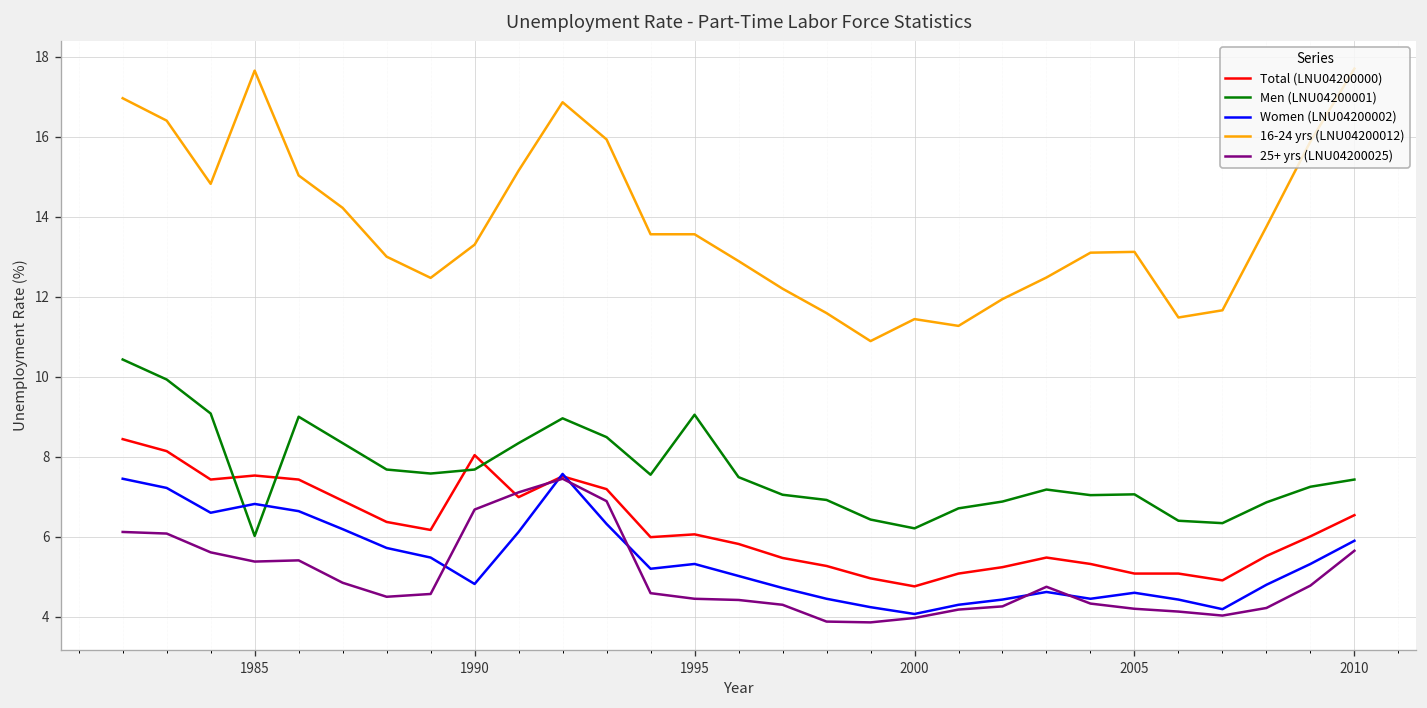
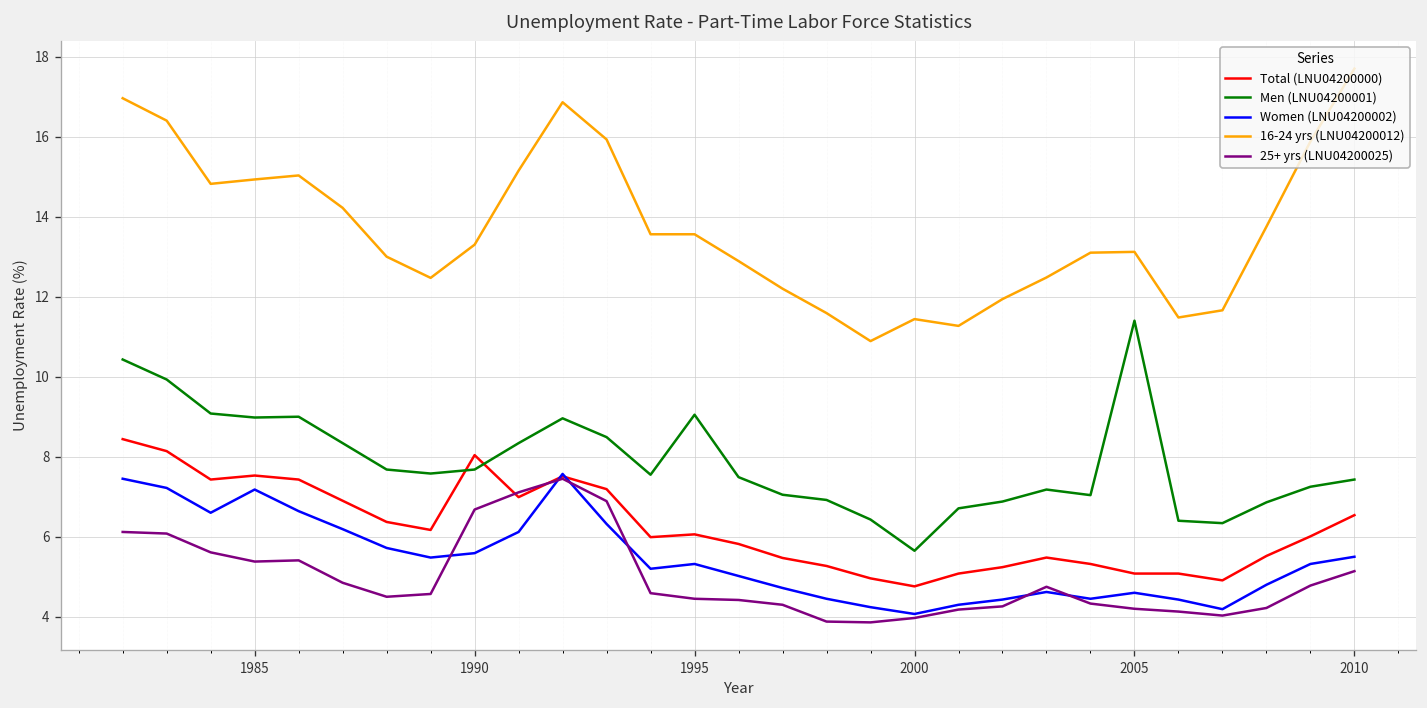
Men (LNU04200001), 1985: 6.0 -> 9.0
Women (LNU04200002), 1985: 6.8 -> 7.2
16-24 yrs (LNU04200012), 1985: 17.7 -> 14.9
Women (LNU04200002), 1990: 4.8 -> 5.6
Men (LNU04200001), 2000: 6.2 -> 5.7
Men (LNU04200001), 2005: 7.1 -> 11.4
Women (LNU04200002), 2010: 5.9 -> 5.5
25+ yrs (LNU04200025), 2010: 5.7 -> 5.1
